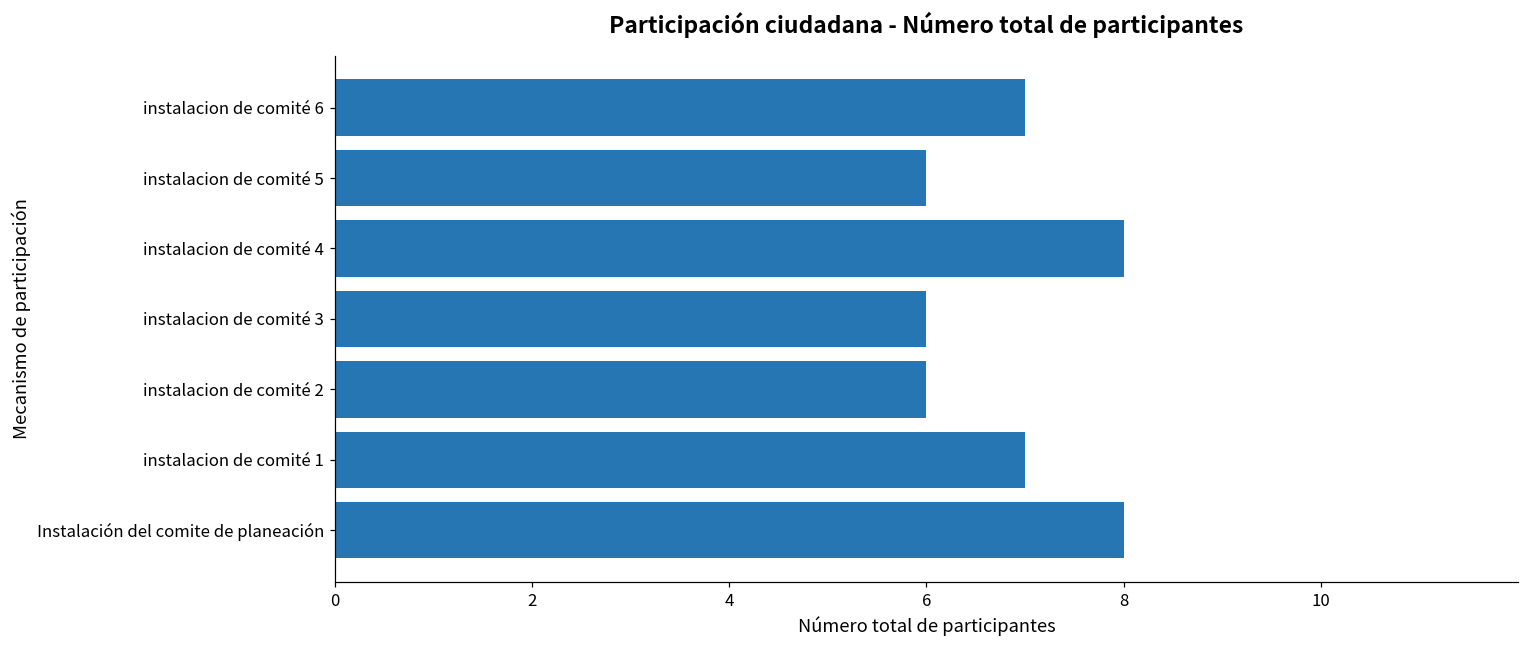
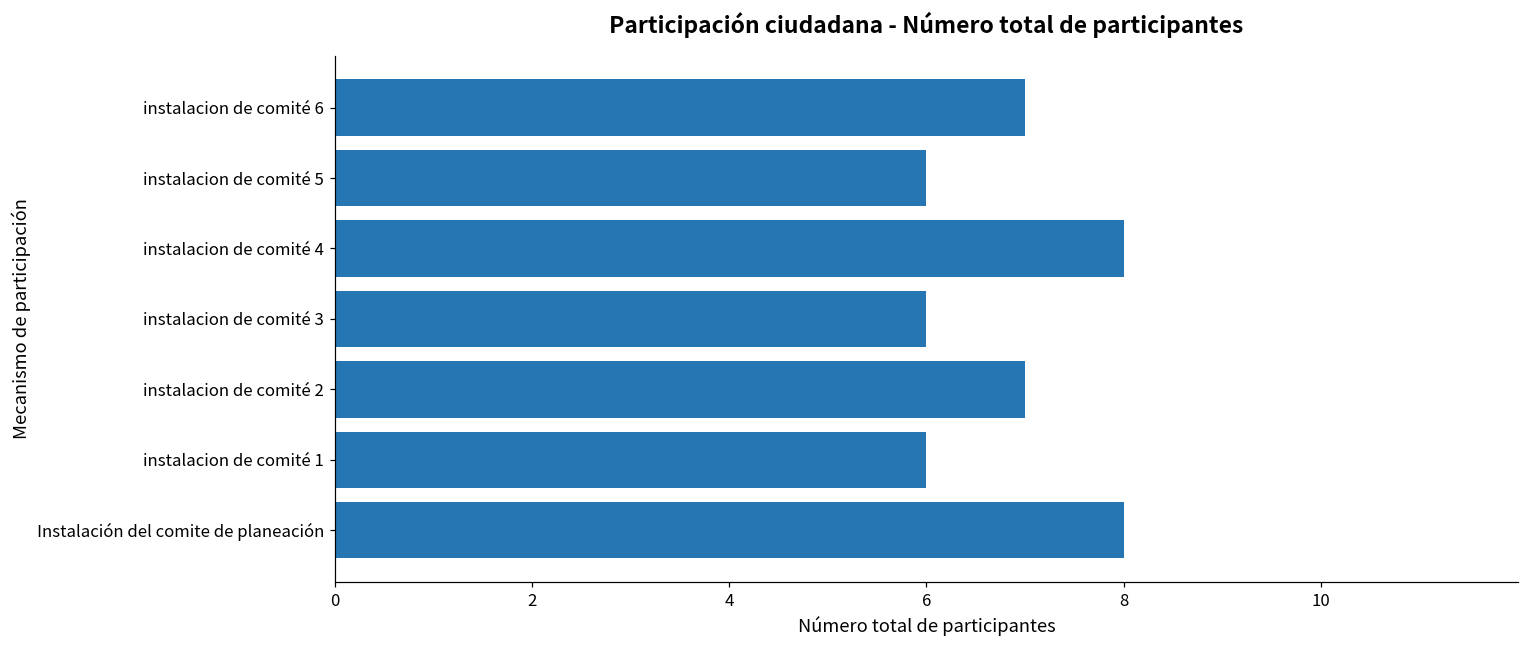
instalacion de comité 2: 6 -> 7
instalacion de comité 1: 7 -> 6
